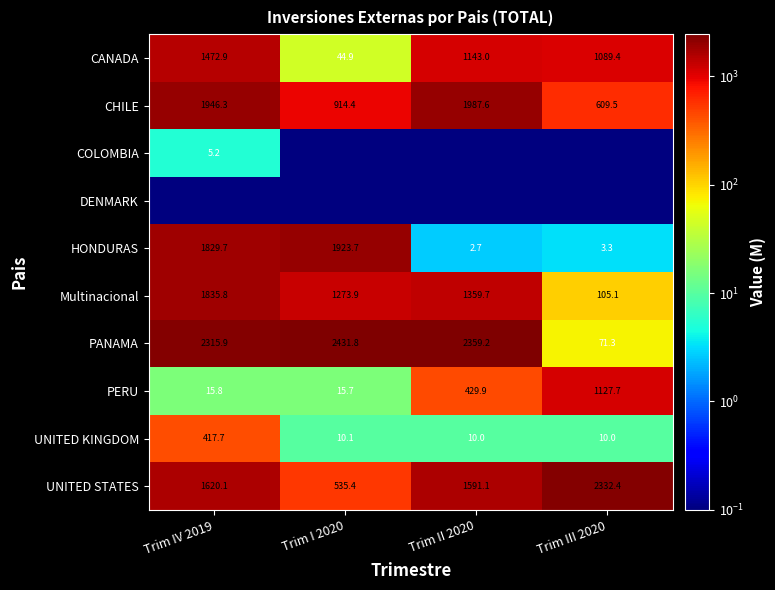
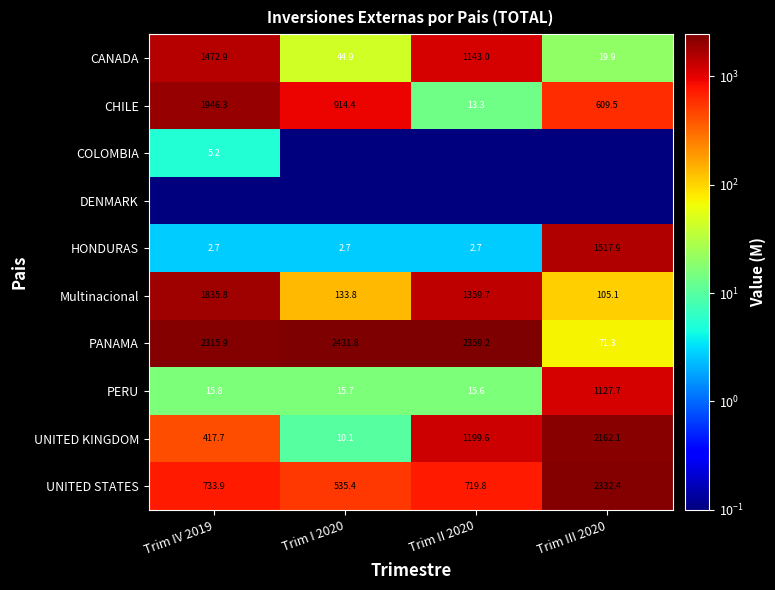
CANADA, Trim III 2020: 1089.4 -> 19.9
CHILE, Trim II 2020: 1987.6 -> 13.3
HONDURAS, Trim IV 2019: 1829.7 -> 2.7
HONDURAS, Trim I 2020: 1923.7 -> 2.7
HONDURAS, Trim III 2020: 3.3 -> 1517.9
Multinacional, Trim I 2020: 1273.9 -> 133.8
PERU, Trim II 2020: 429.9 -> 15.6
UNITED KINGDOM, Trim II 2020: 10.0 -> 1199.6
UNITED KINGDOM, Trim III 2020: 10.0 -> 2162.1
UNITED STATES, Trim IV 2019: 1620.1 -> 733.9
UNITED STATES, Trim II 2020: 1591.1 -> 719.8
